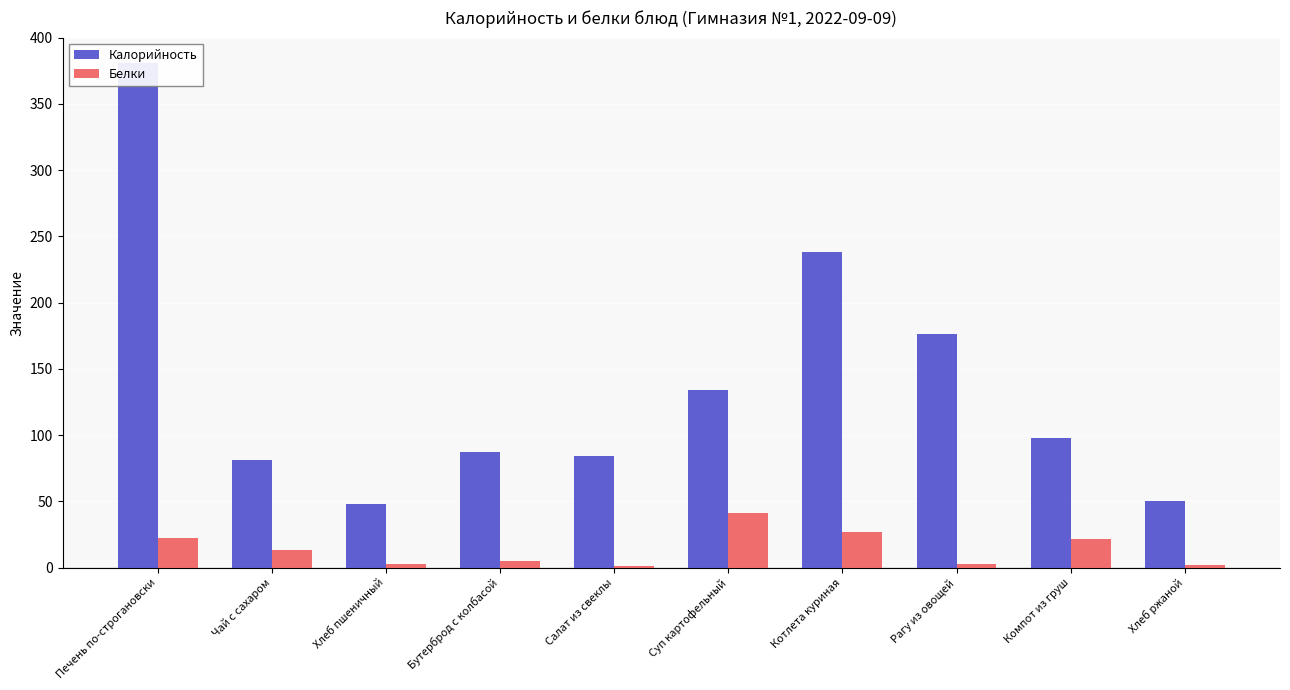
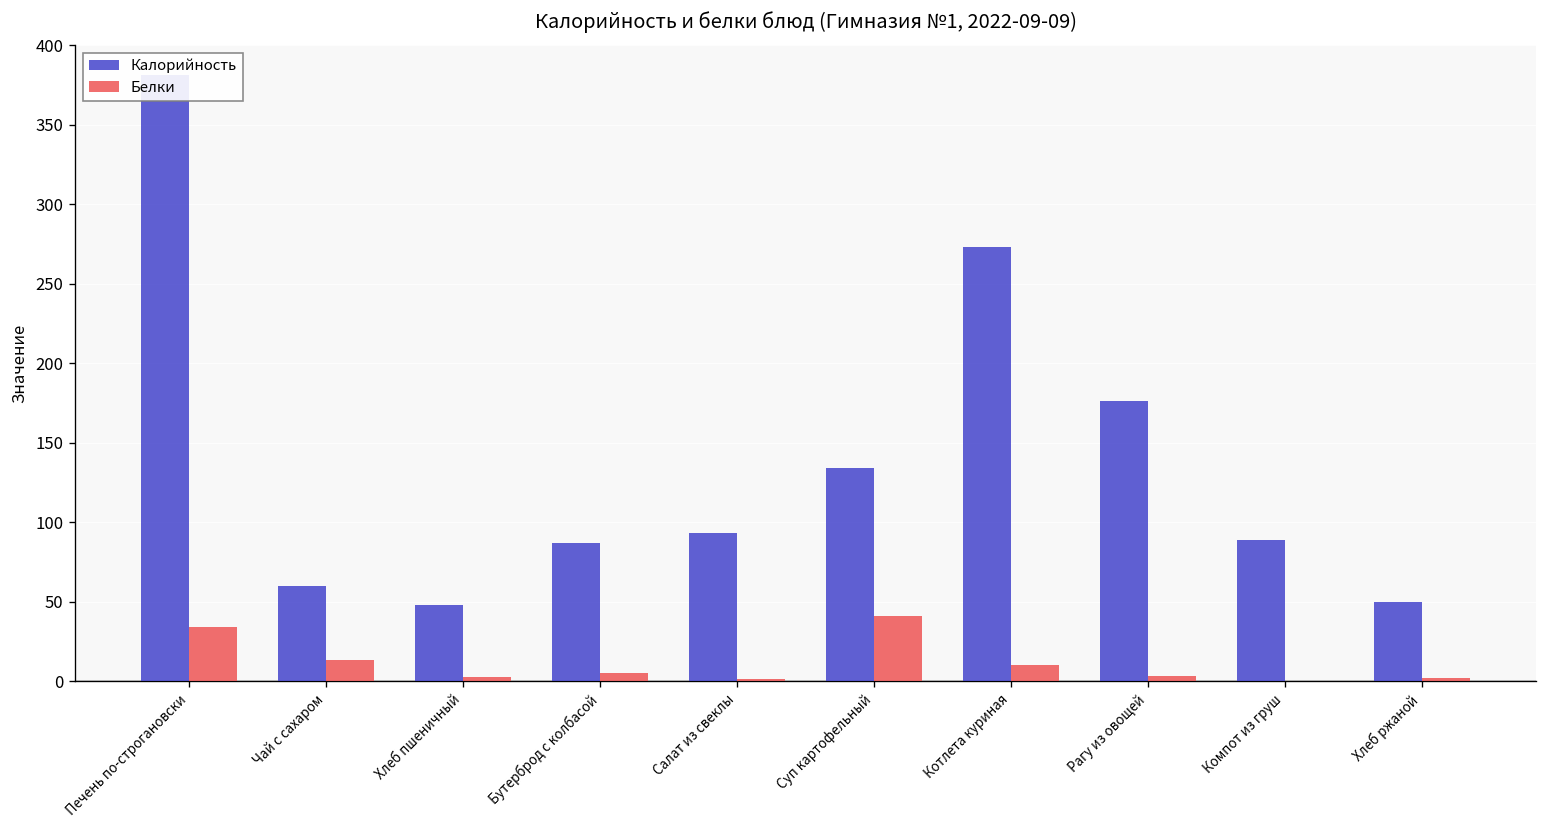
Белки, Печень по-строгановски: 22 -> 34
Калорийность, Чай с сахаром: 81 -> 60
Калорийность, Салат из свеклы: 84 -> 93
Калорийность, Котлета куриная: 238 -> 273
Белки, Котлета куриная: 27 -> 10
Калорийность, Компот из груш: 98 -> 89
Белки, Компот из груш: 22 -> 0
